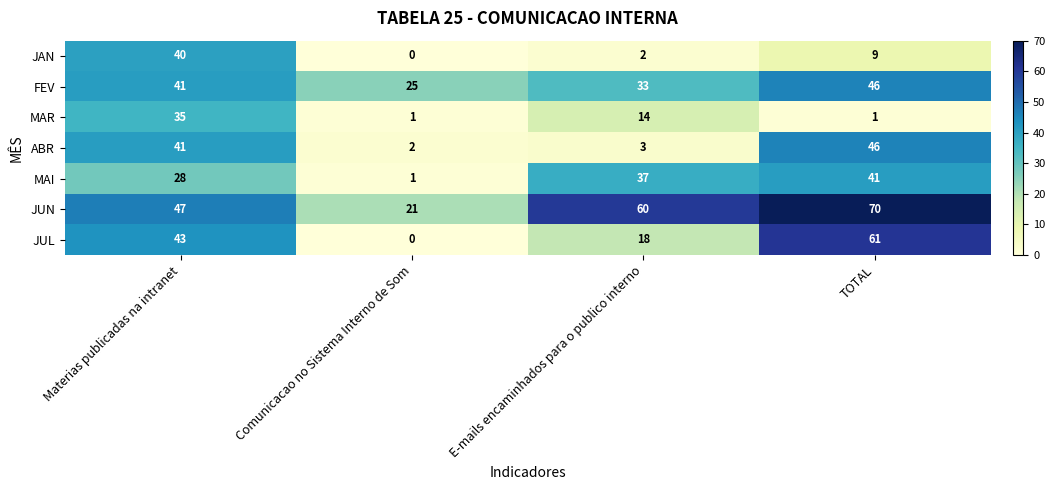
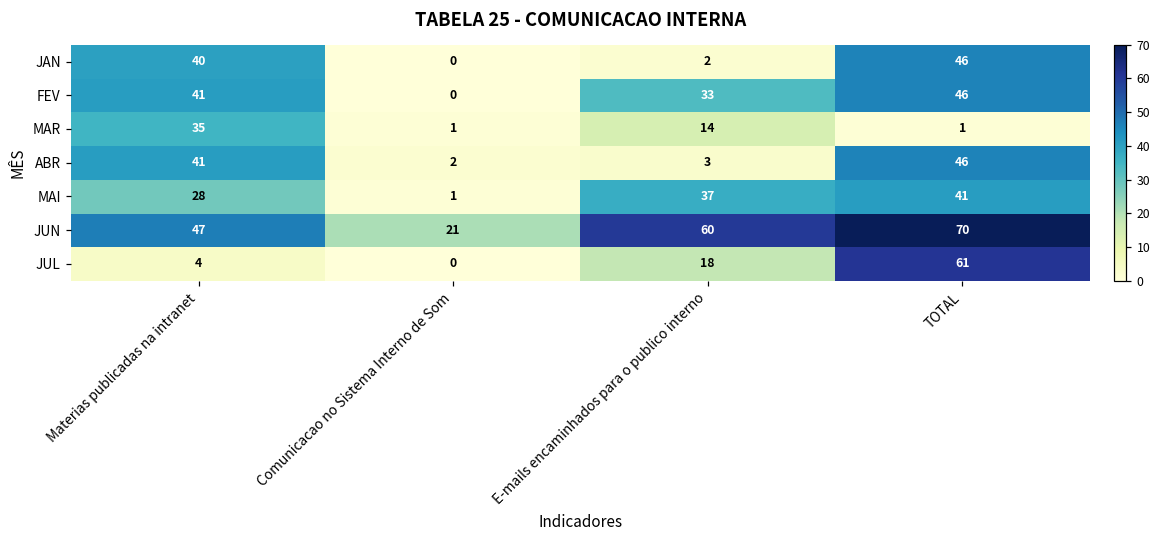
JAN, TOTAL: 9 -> 46
FEV, Comunicacao no Sistema Interno de Som: 25 -> 0
JUL, Materias publicadas na intranet: 43 -> 4
